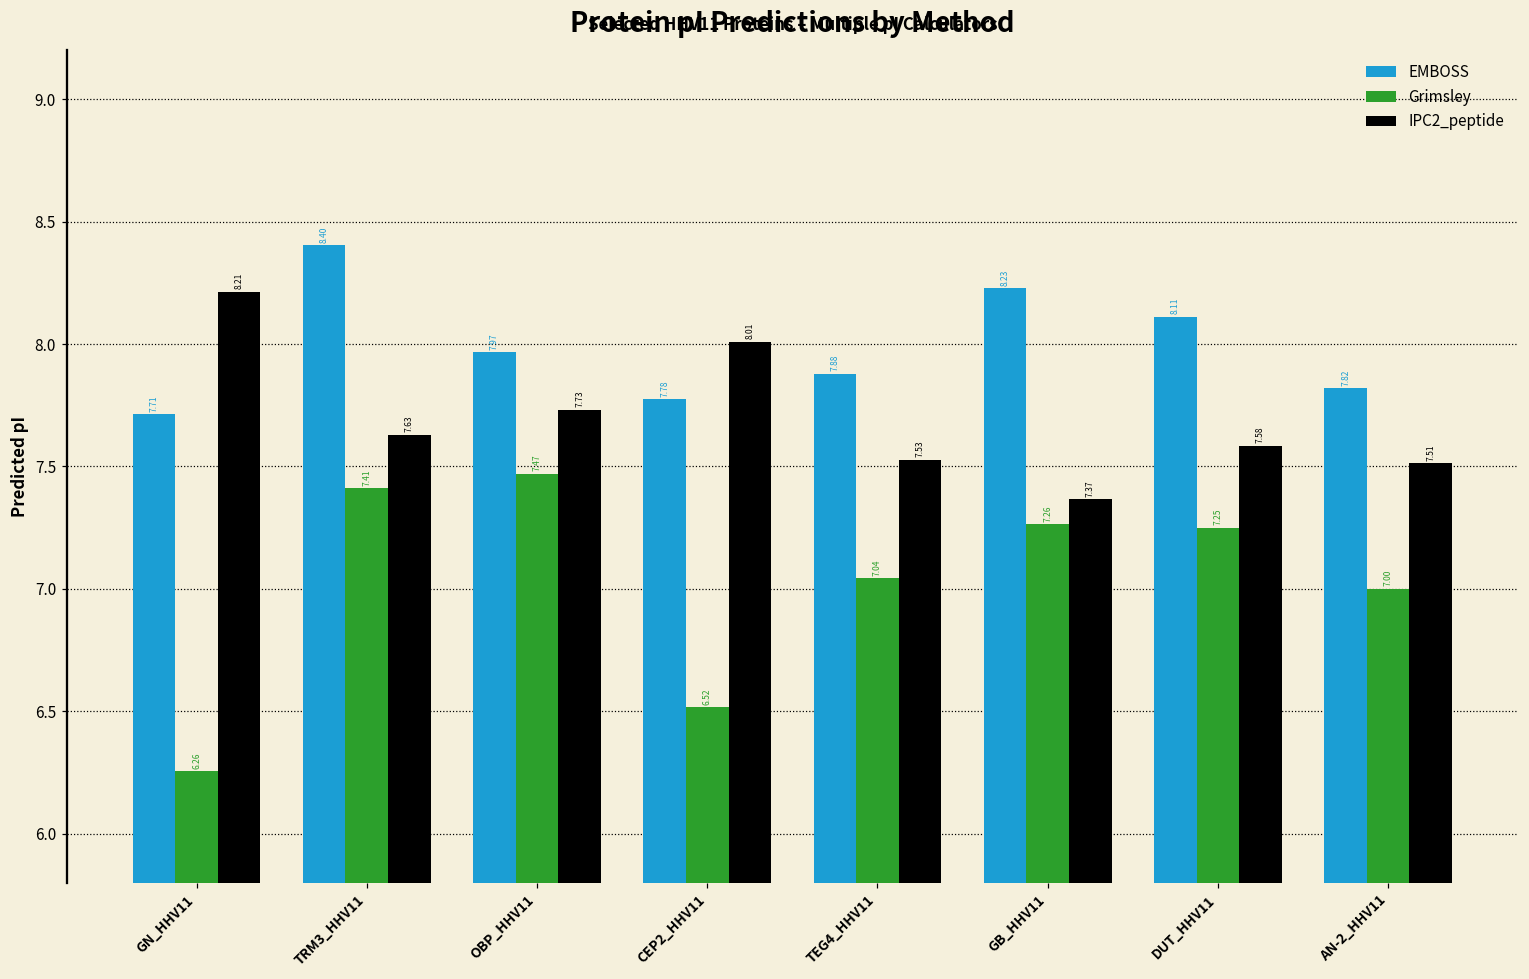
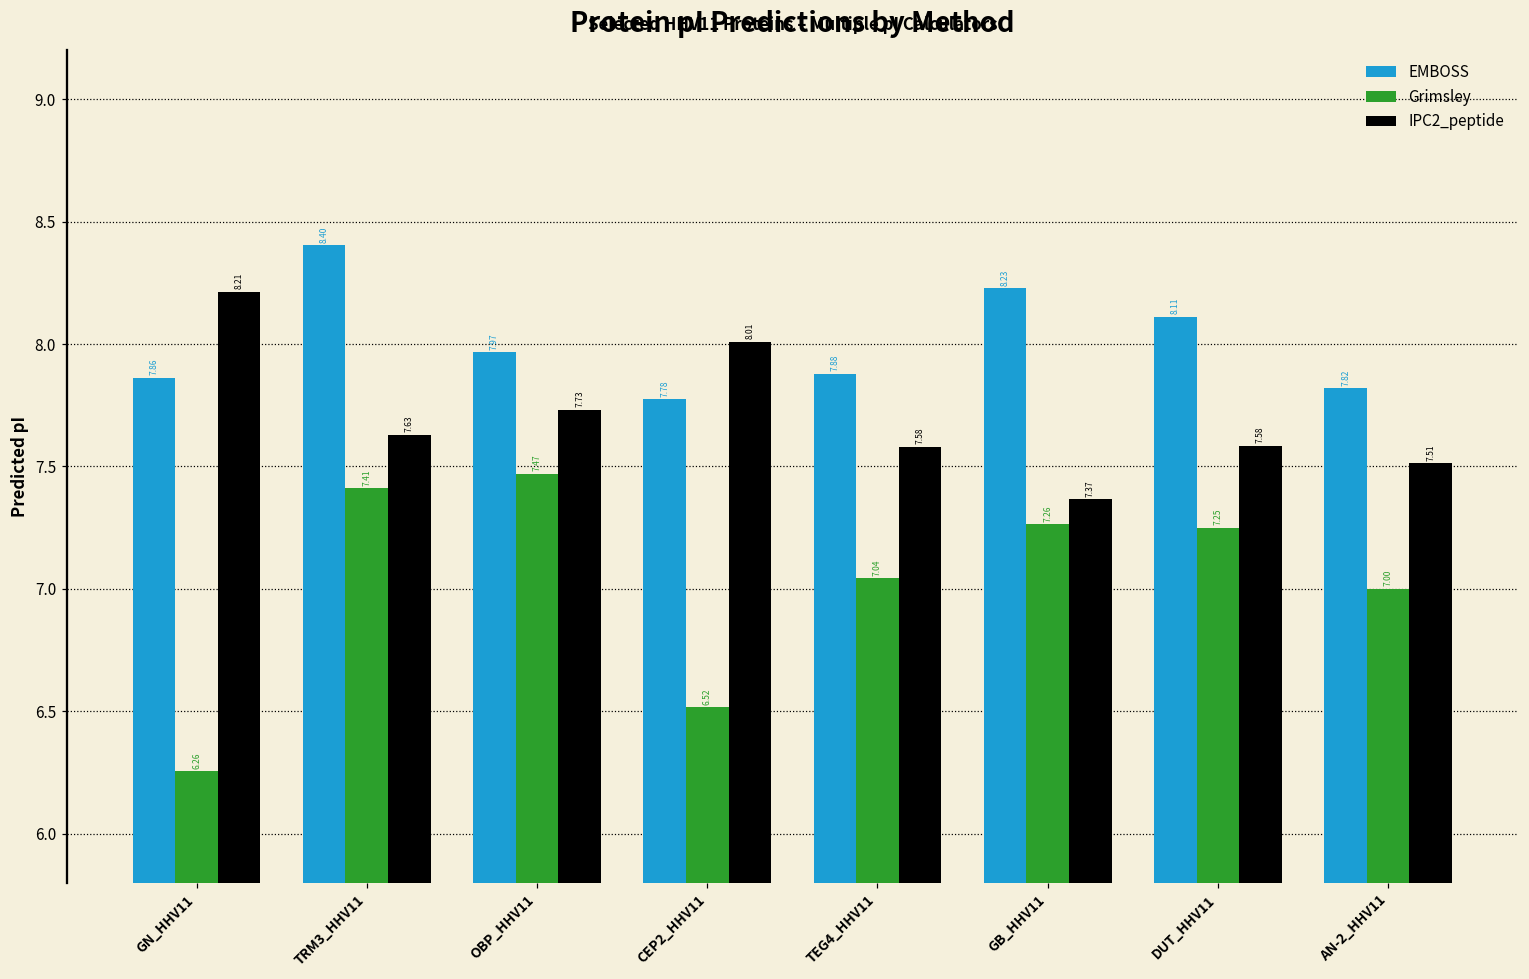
EMBOSS, GN_HHV11: 7.71 -> 7.86
IPC2_peptide, TEG4_HHV11: 7.53 -> 7.58
